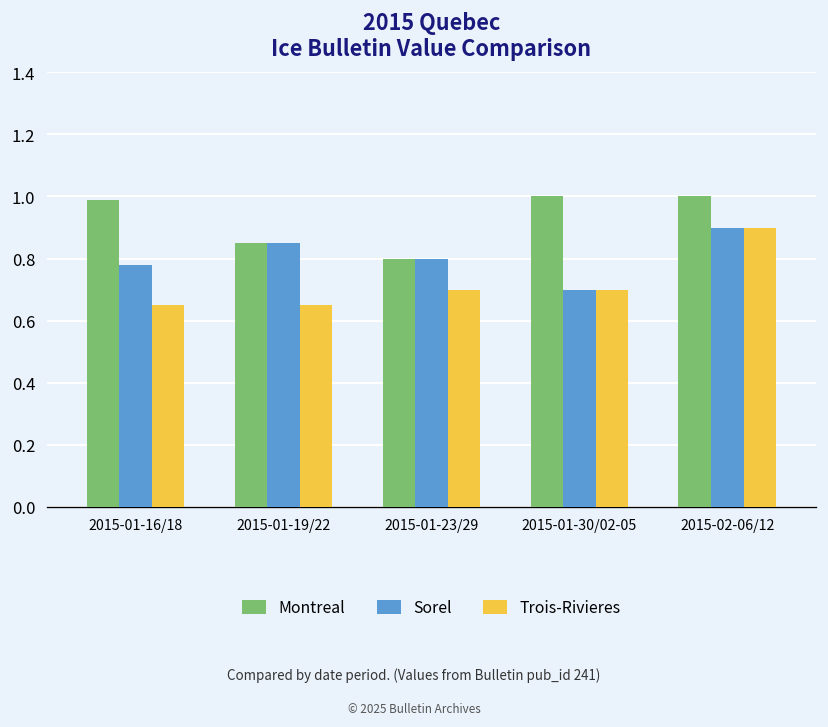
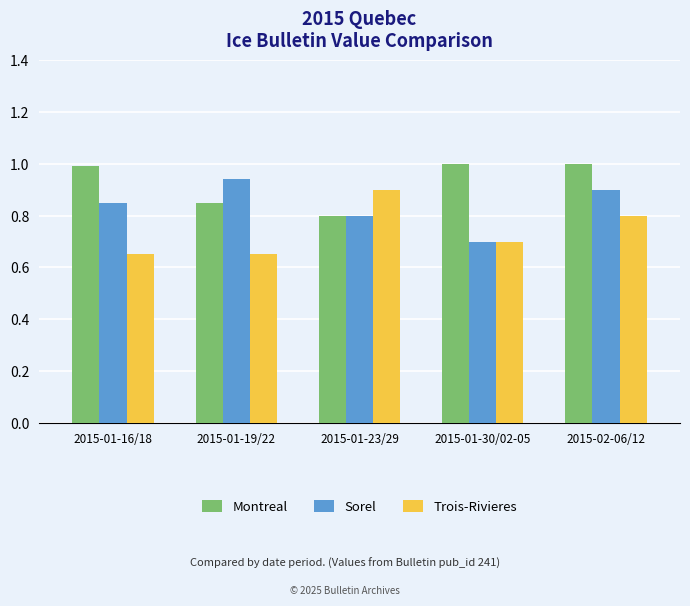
Sorel, 2015-01-16/18: 0.78 -> 0.85
Sorel, 2015-01-19/22: 0.85 -> 0.94
Trois-Rivieres, 2015-01-23/29: 0.7 -> 0.9
Trois-Rivieres, 2015-02-06/12: 0.9 -> 0.8
